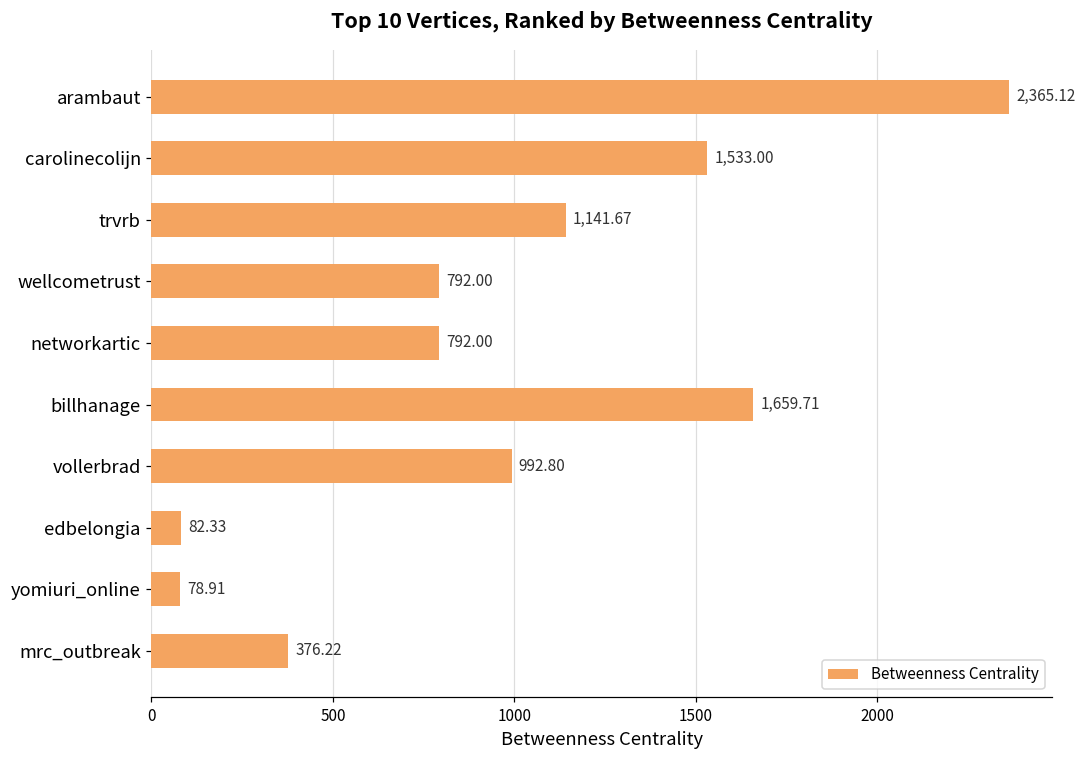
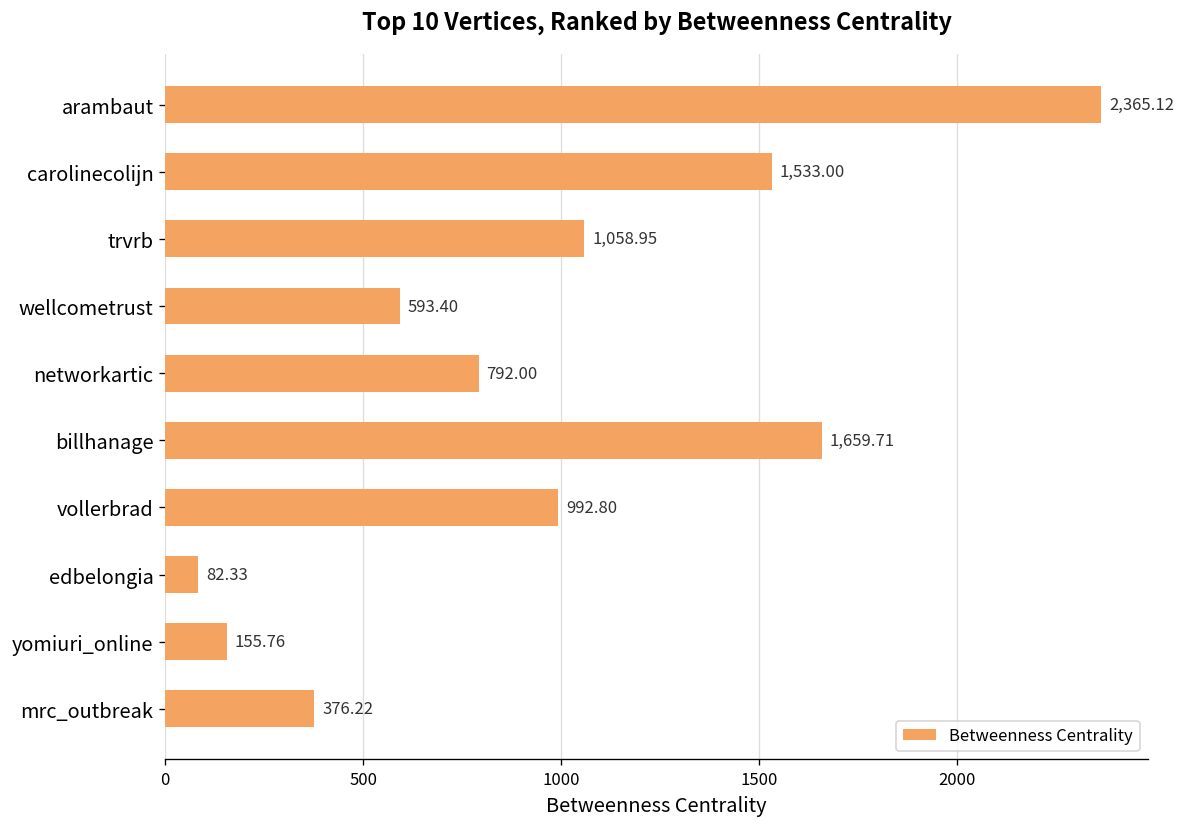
trvrb: 1,141.67 -> 1,058.95
wellcometrust: 792.00 -> 593.40
yomiuri_online: 78.91 -> 155.76
